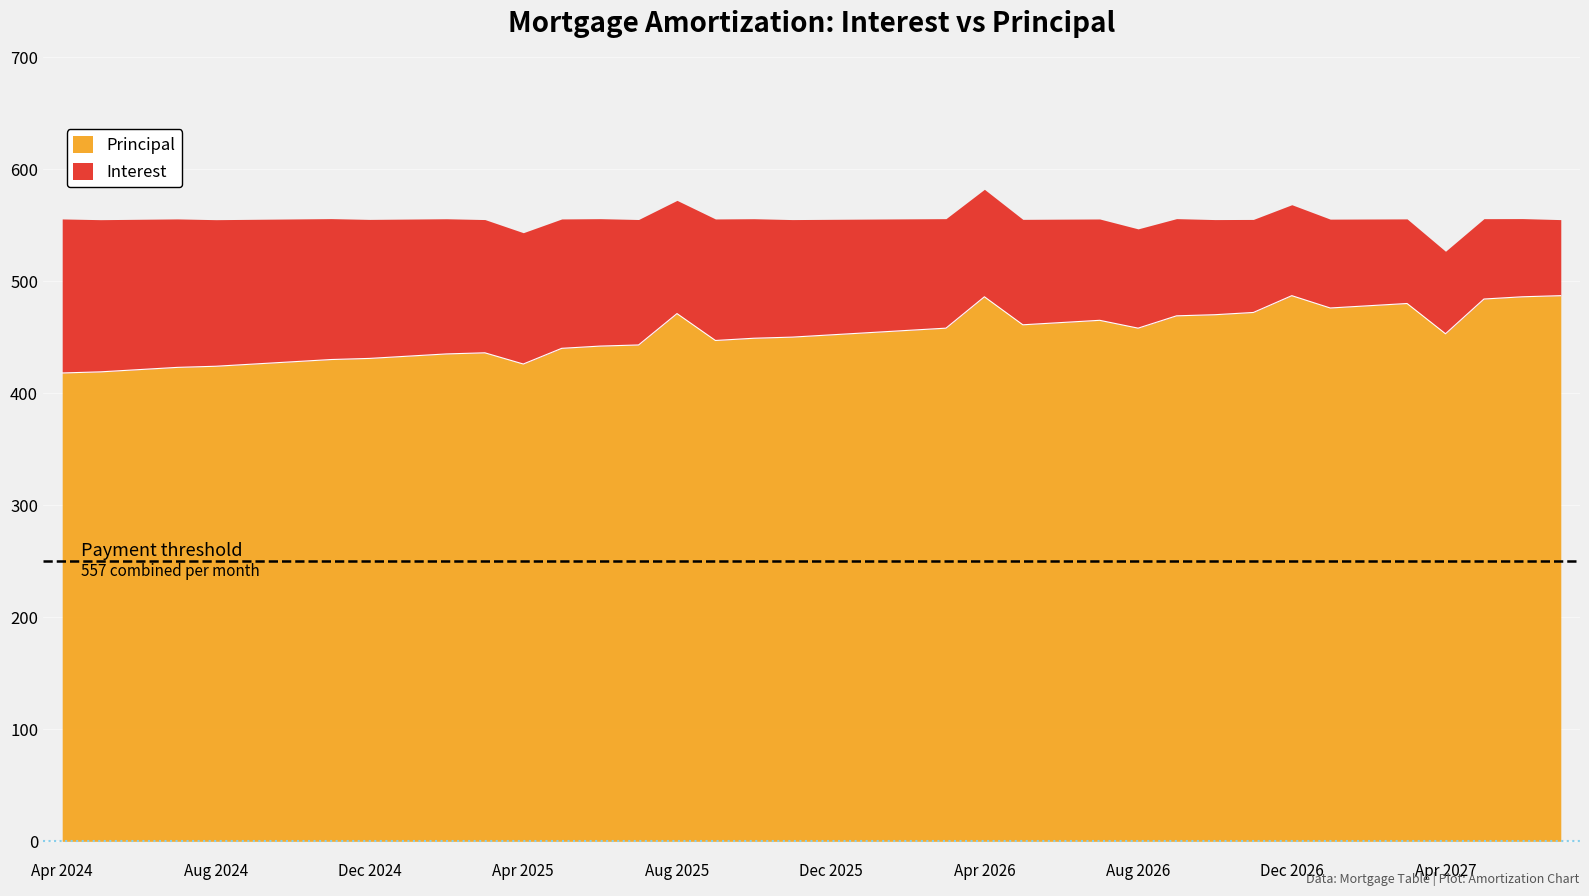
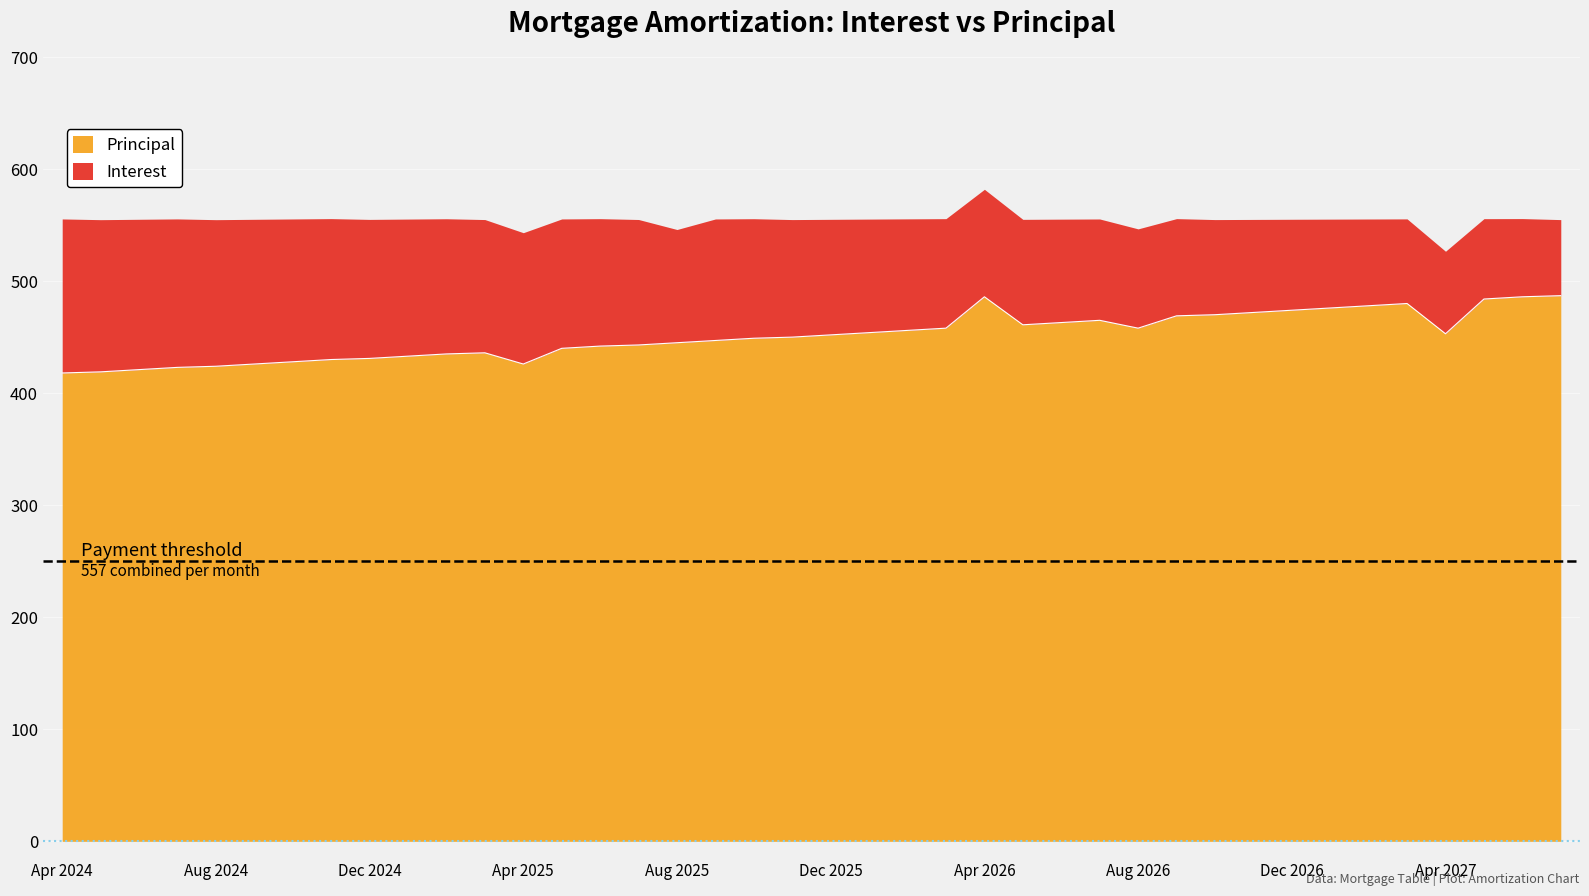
Principal, Aug 2025: 471 -> 445
Principal, Dec 2026: 487 -> 474
